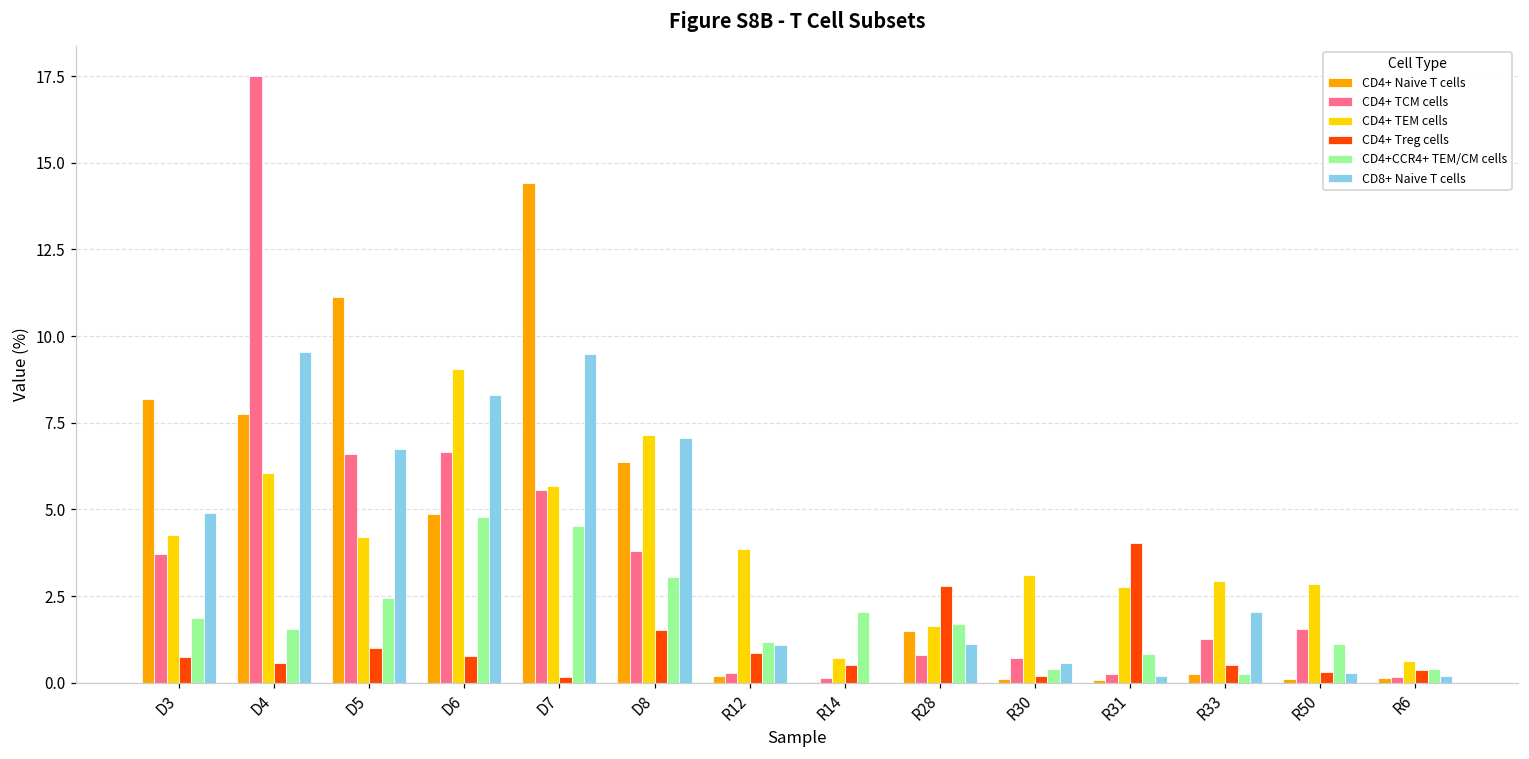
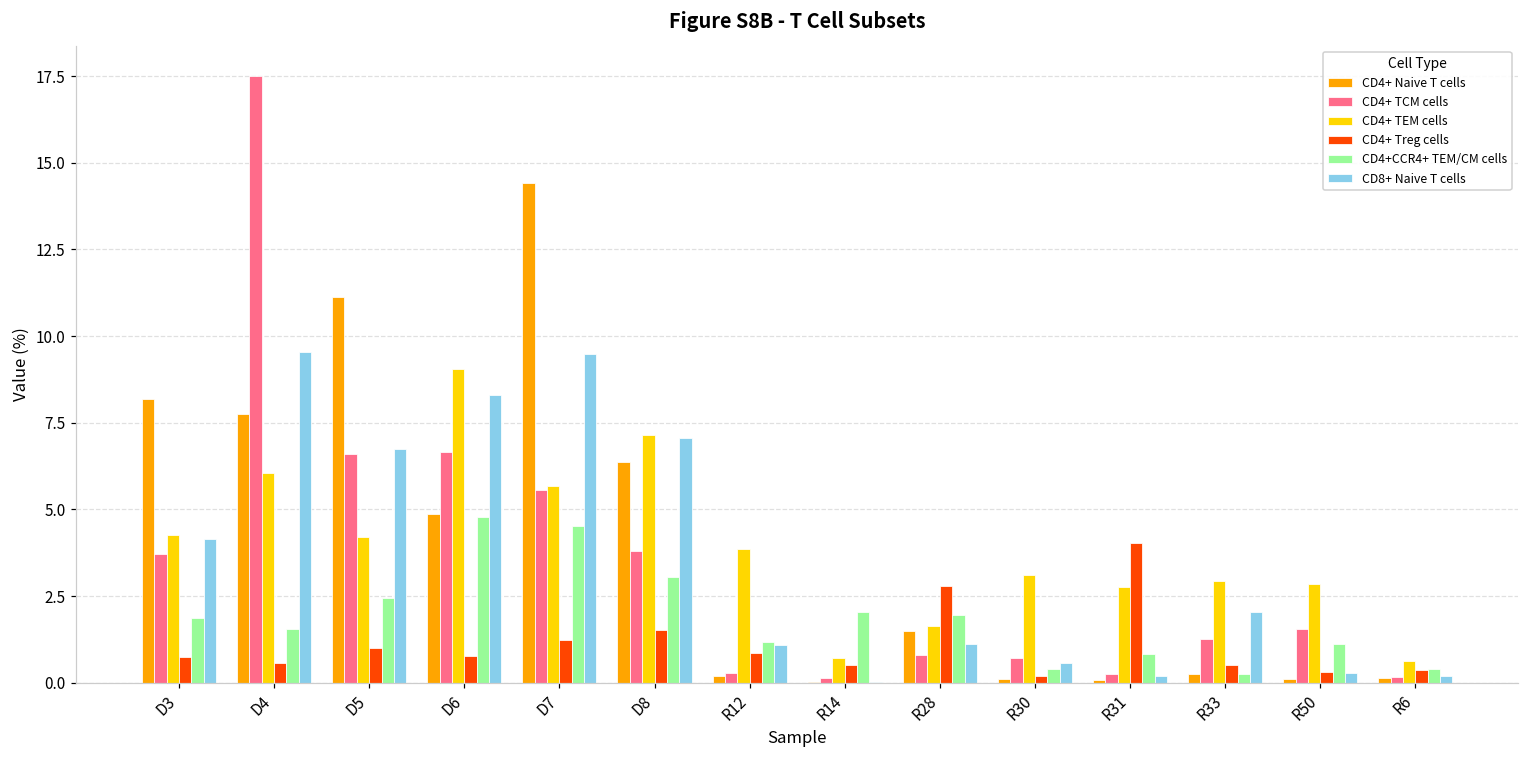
CD8+ Naive T cells, D3: 4.9 -> 4.2
CD4+ Treg cells, D7: 0.2 -> 1.2
CD4+CCR4+ TEM/CM cells, R28: 1.7 -> 2.0
